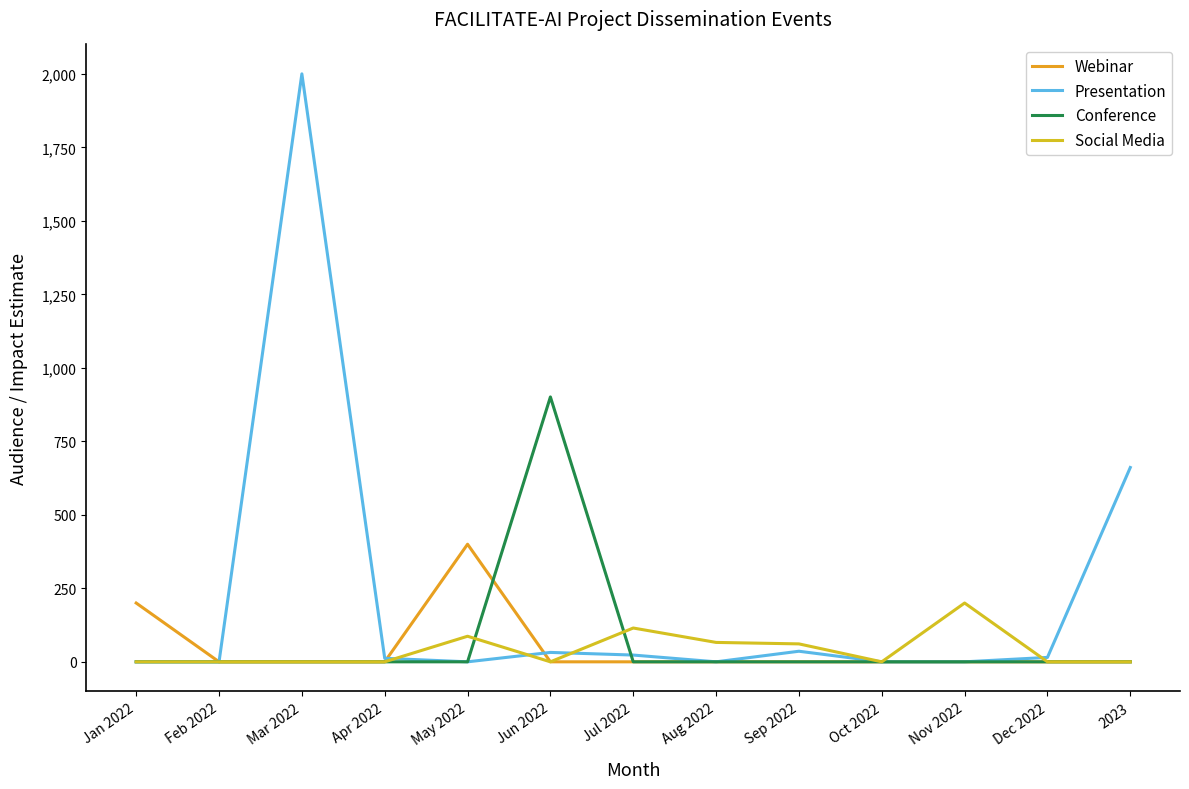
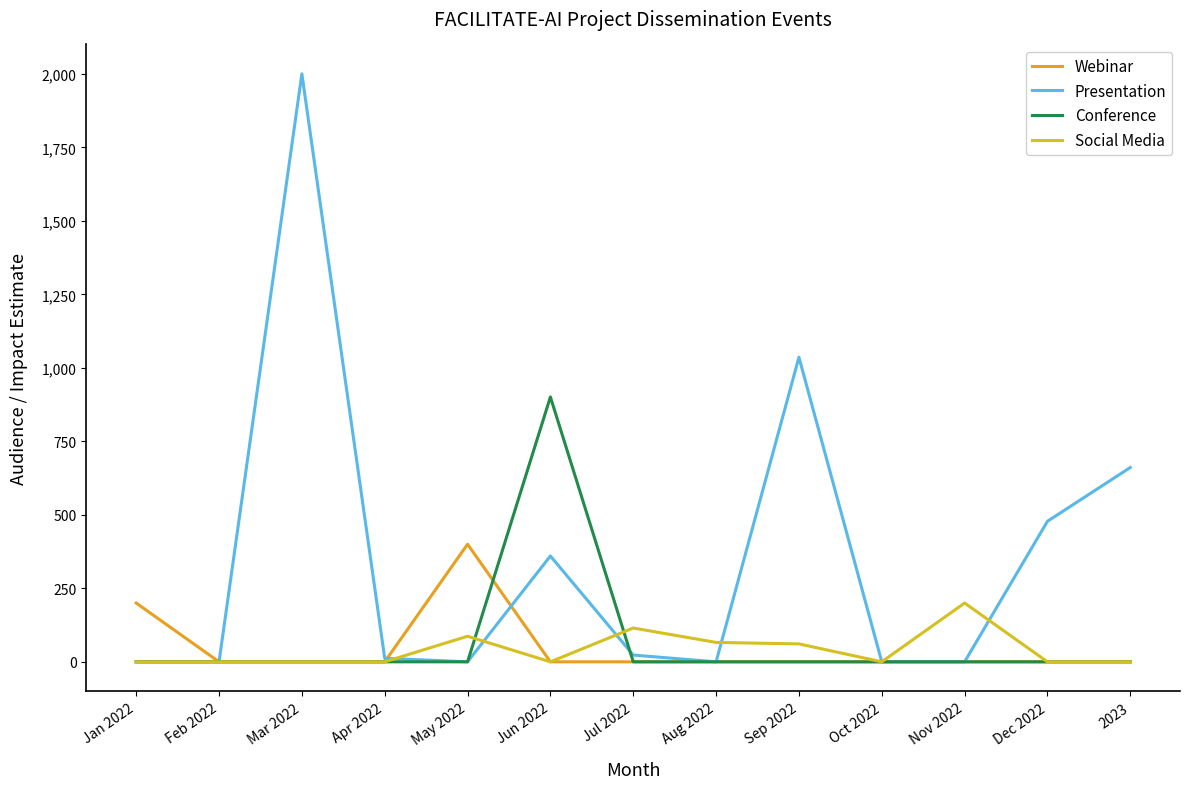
Presentation, Jun 2022: 30 -> 360
Presentation, Sep 2022: 40 -> 1,040
Presentation, Dec 2022: 20 -> 480
